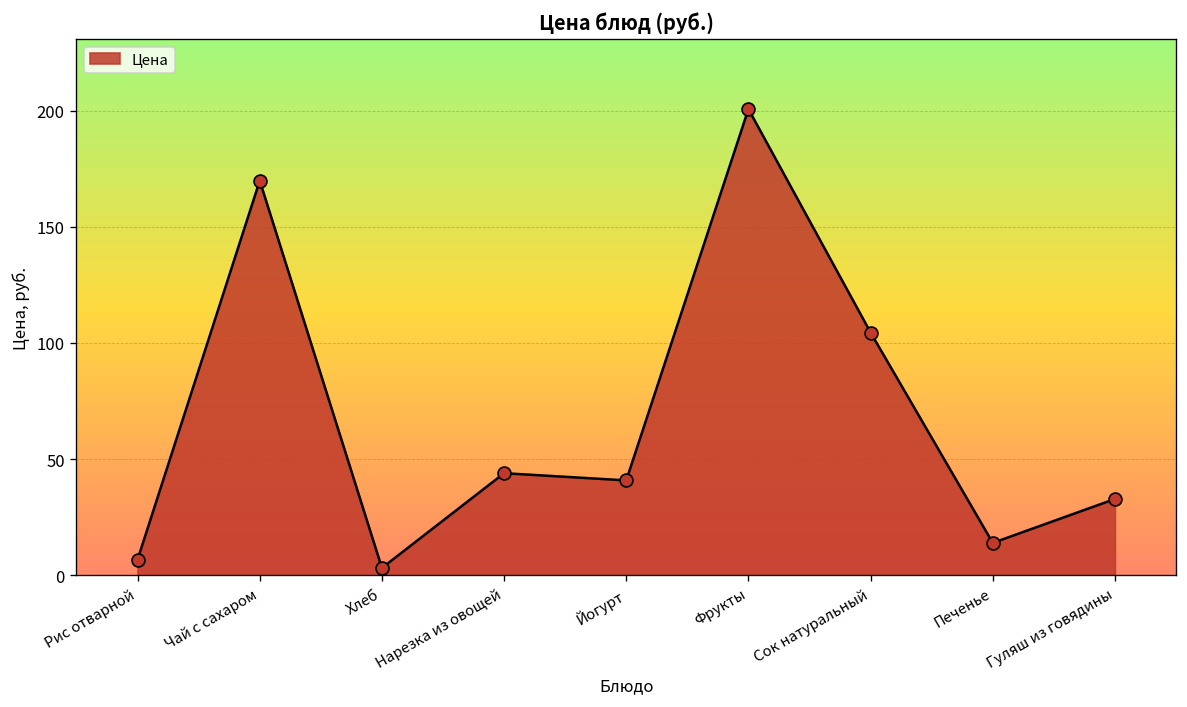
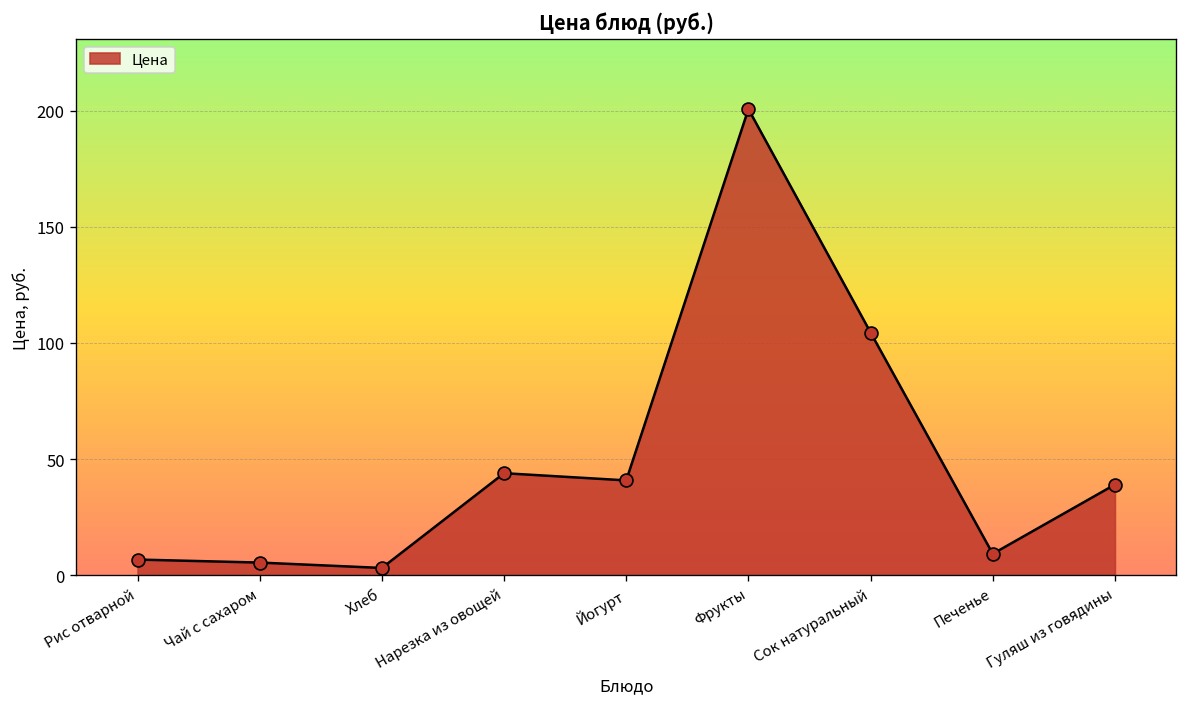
Чай с сахаром: 170 -> 5
Печенье: 14 -> 9
Гуляш из говядины: 33 -> 39
